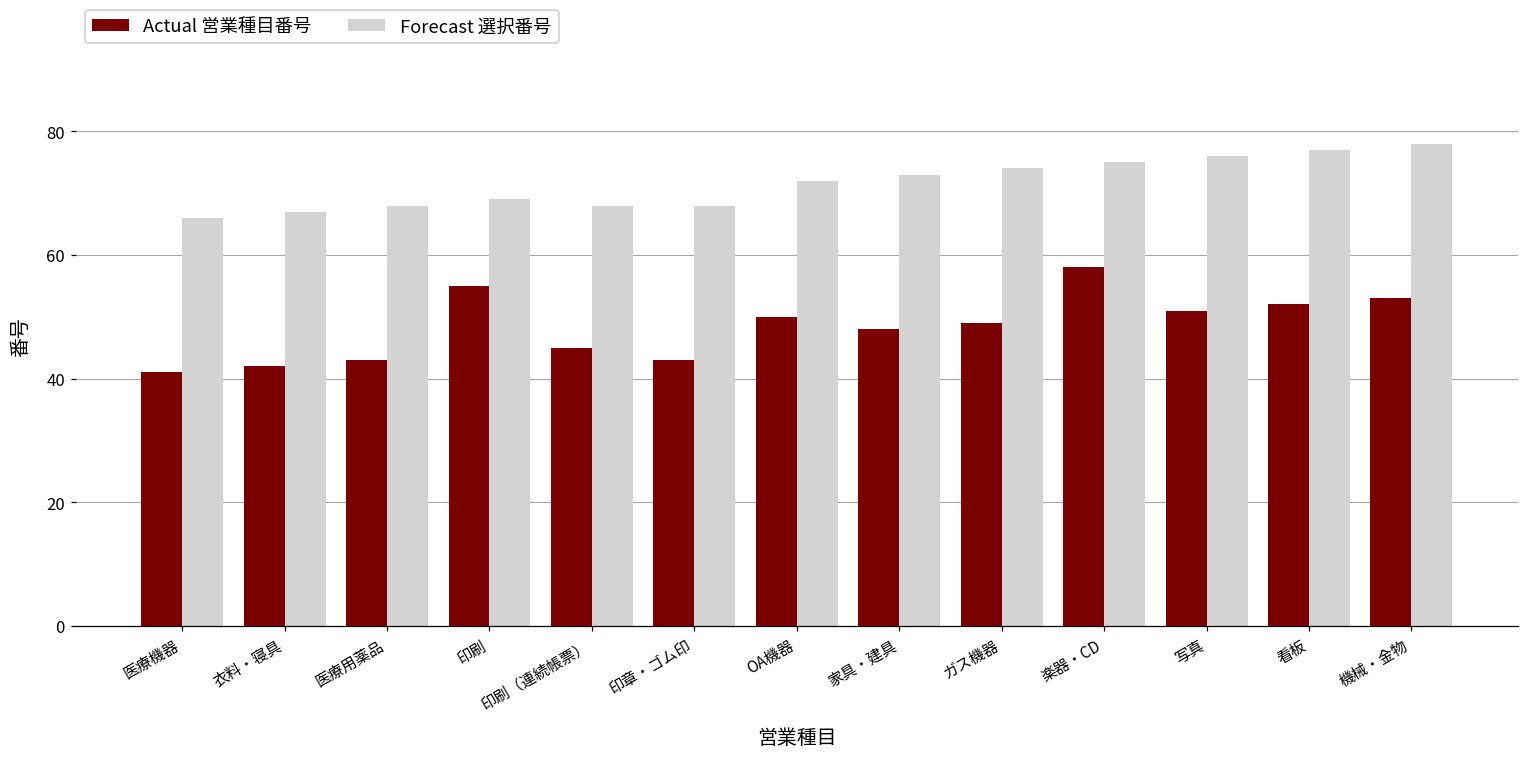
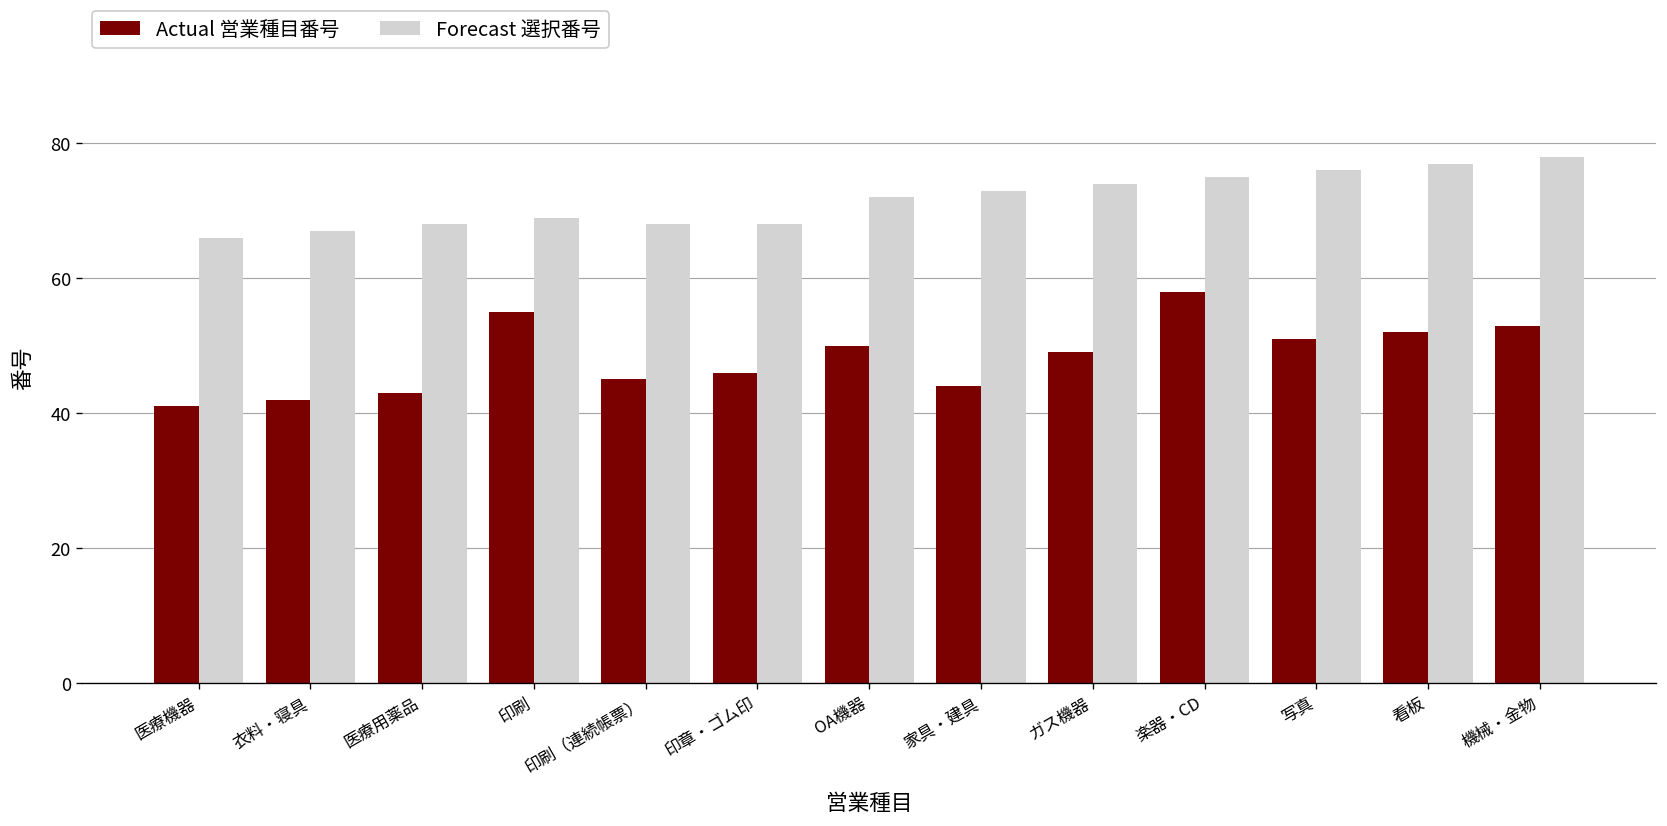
Actual 営業種目番号, 印章・ゴム印: 43 -> 46
Actual 営業種目番号, 家具・建具: 48 -> 44
